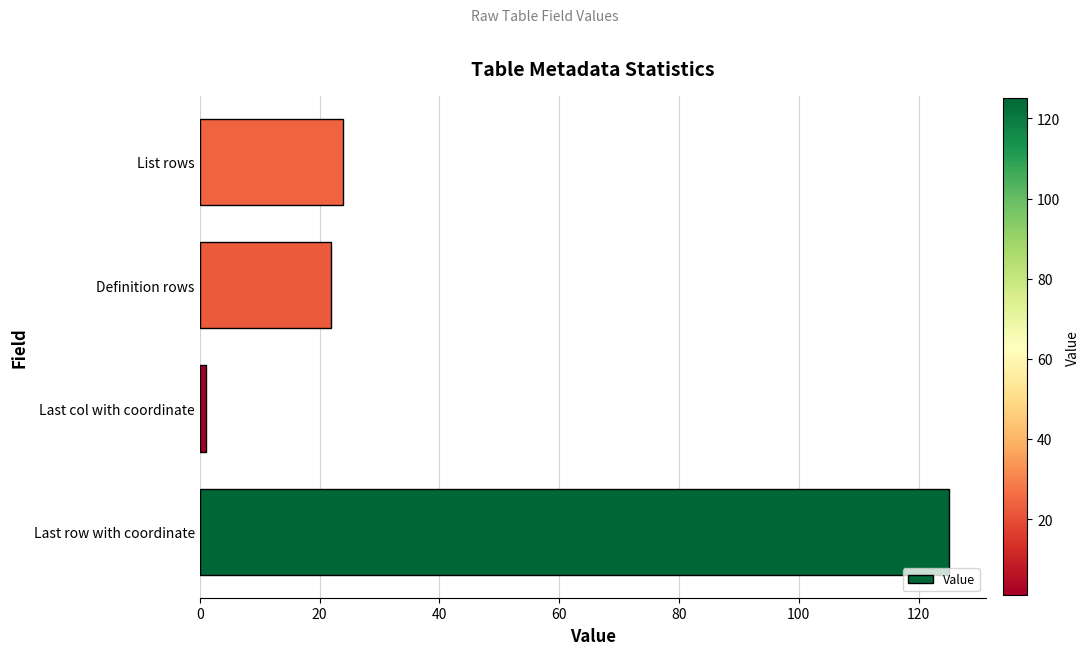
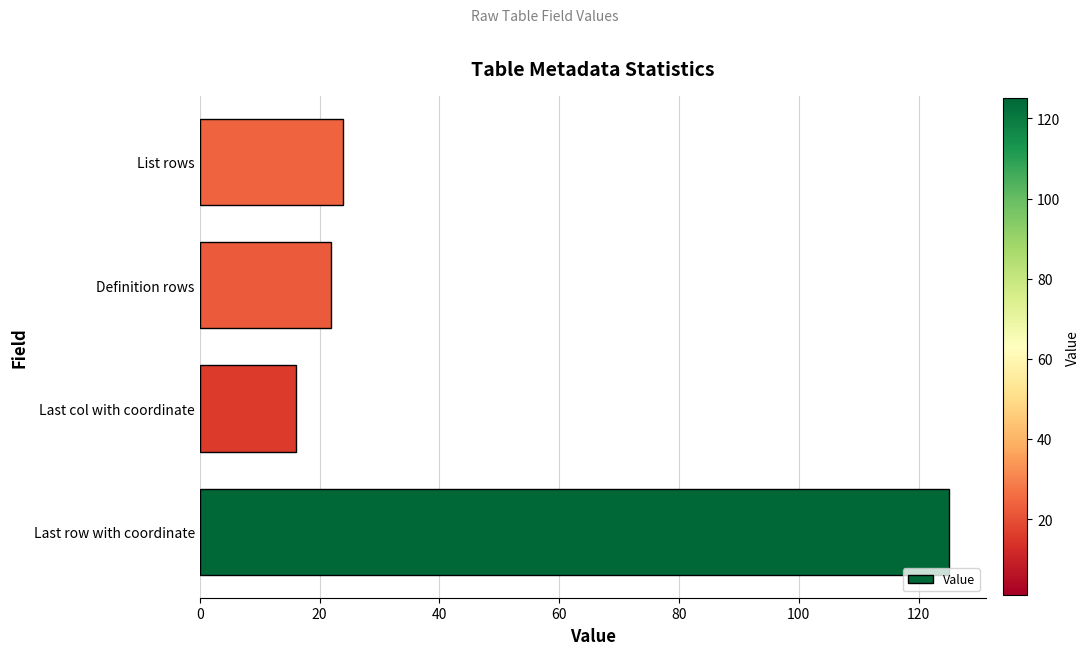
Last col with coordinate: 1 -> 16
